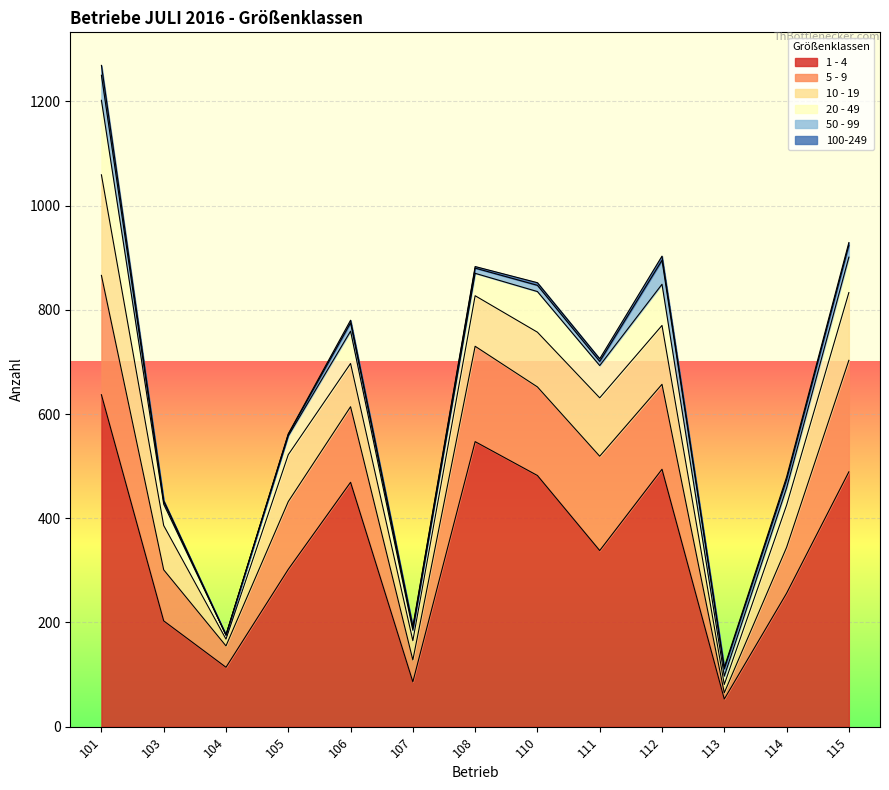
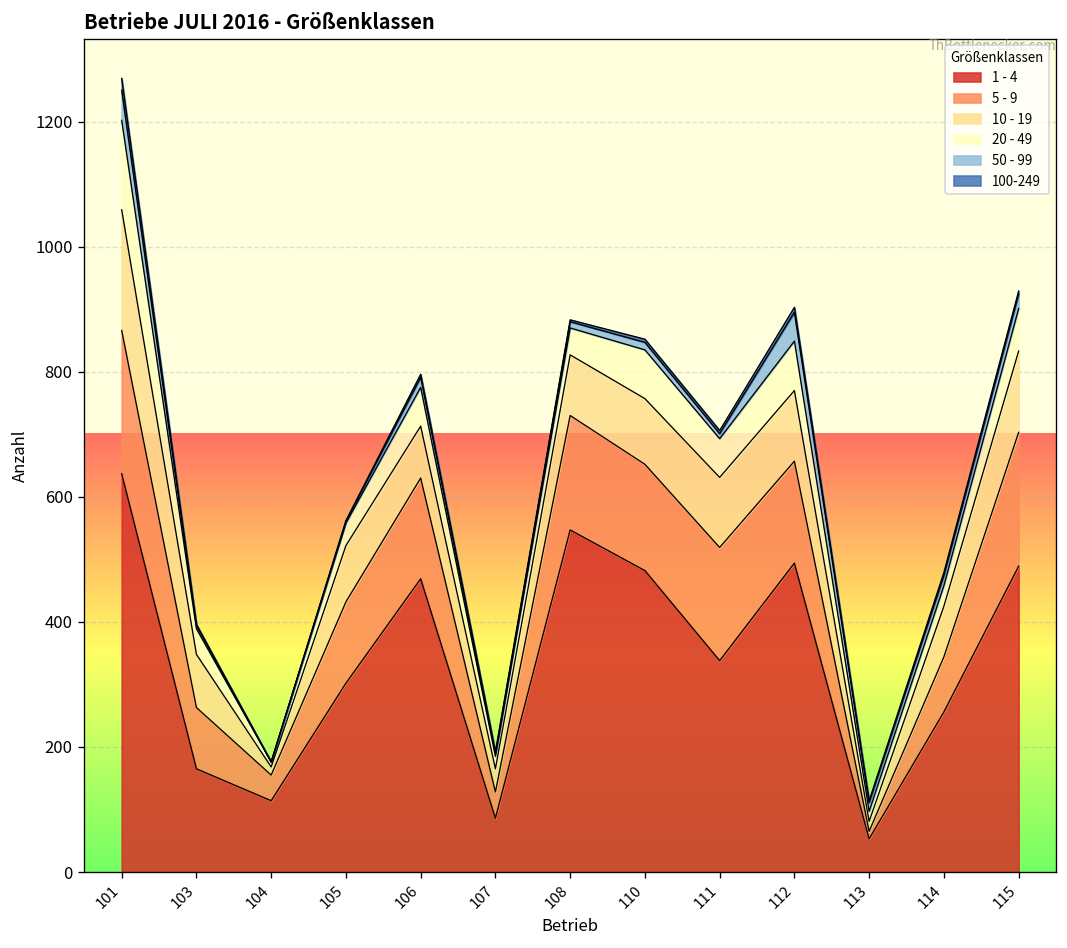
1 - 4, 103: 200 -> 170
5 - 9, 106: 150 -> 160
